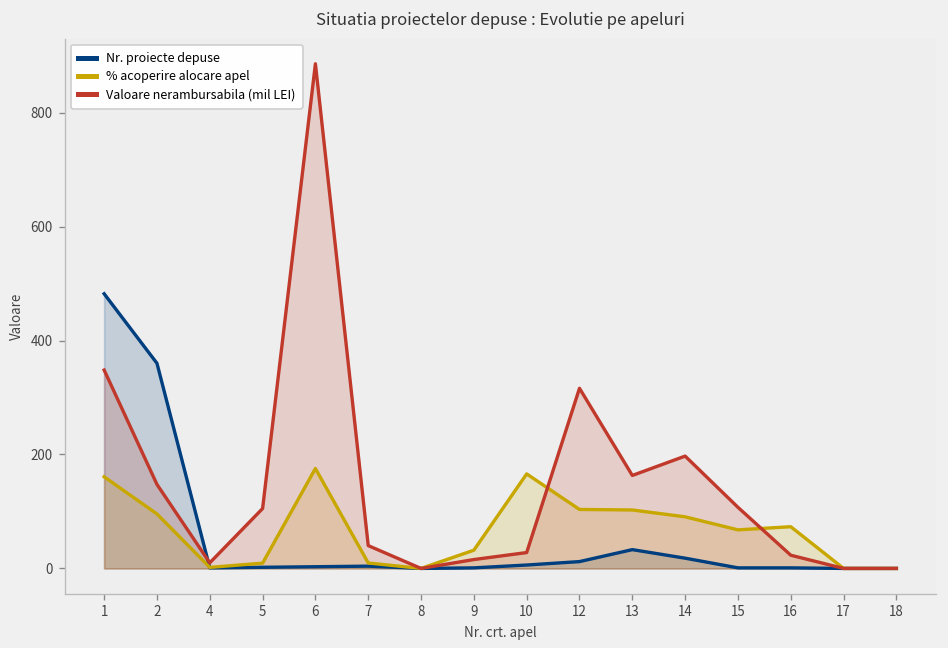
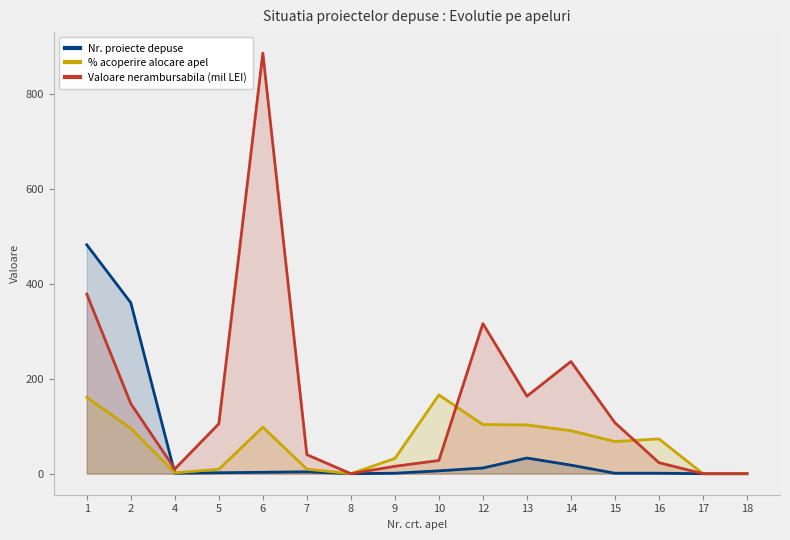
Valoare nerambursabila (mil LEI), 1: 350 -> 380
% acoperire alocare apel, 6: 180 -> 100
Valoare nerambursabila (mil LEI), 14: 200 -> 240
